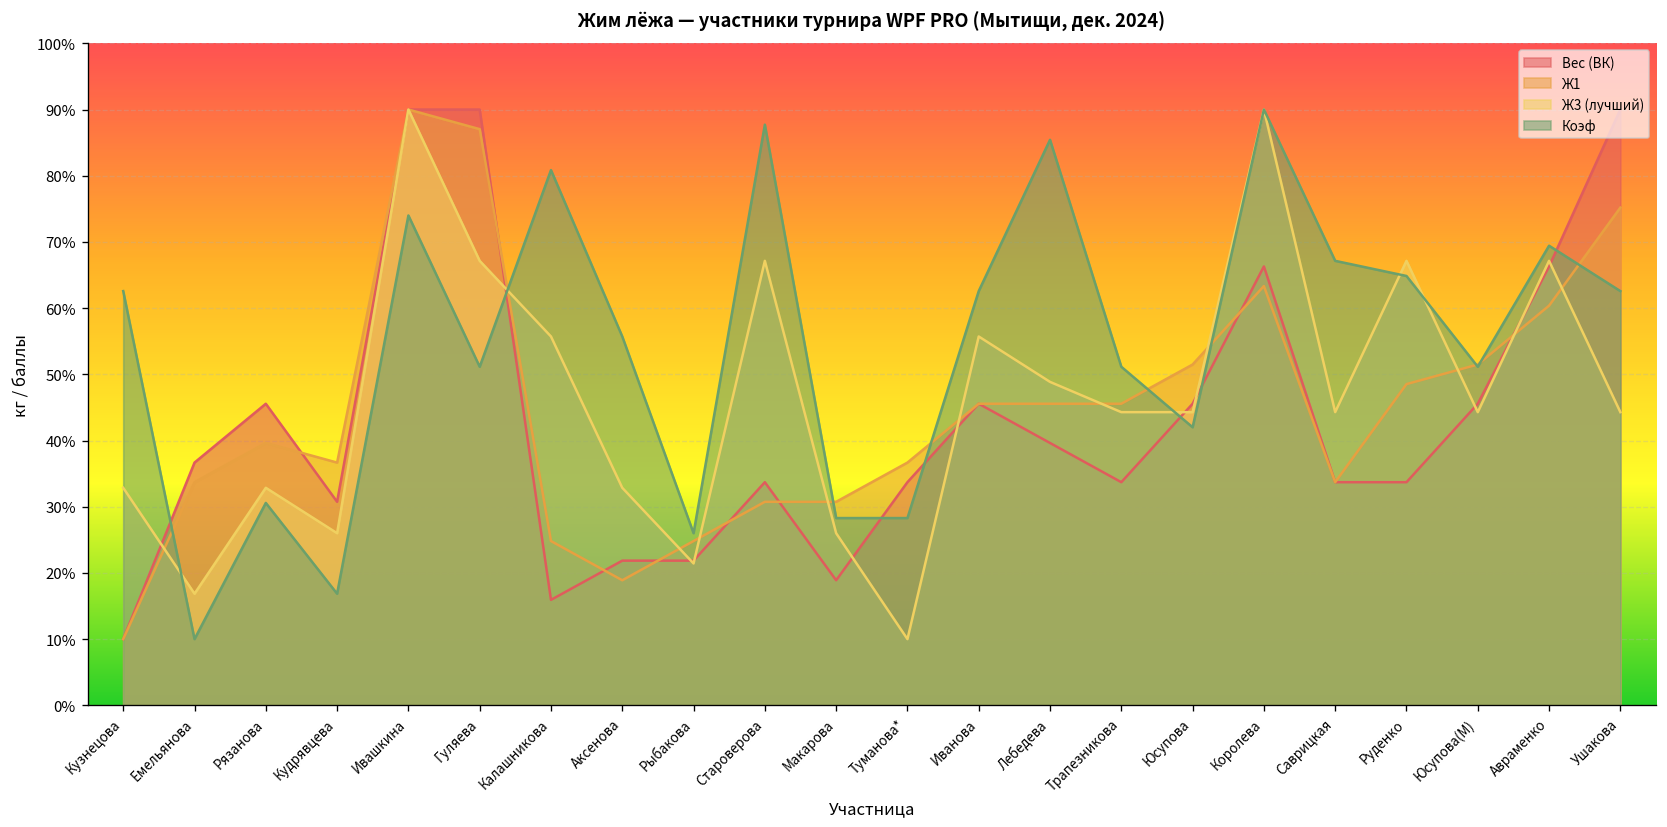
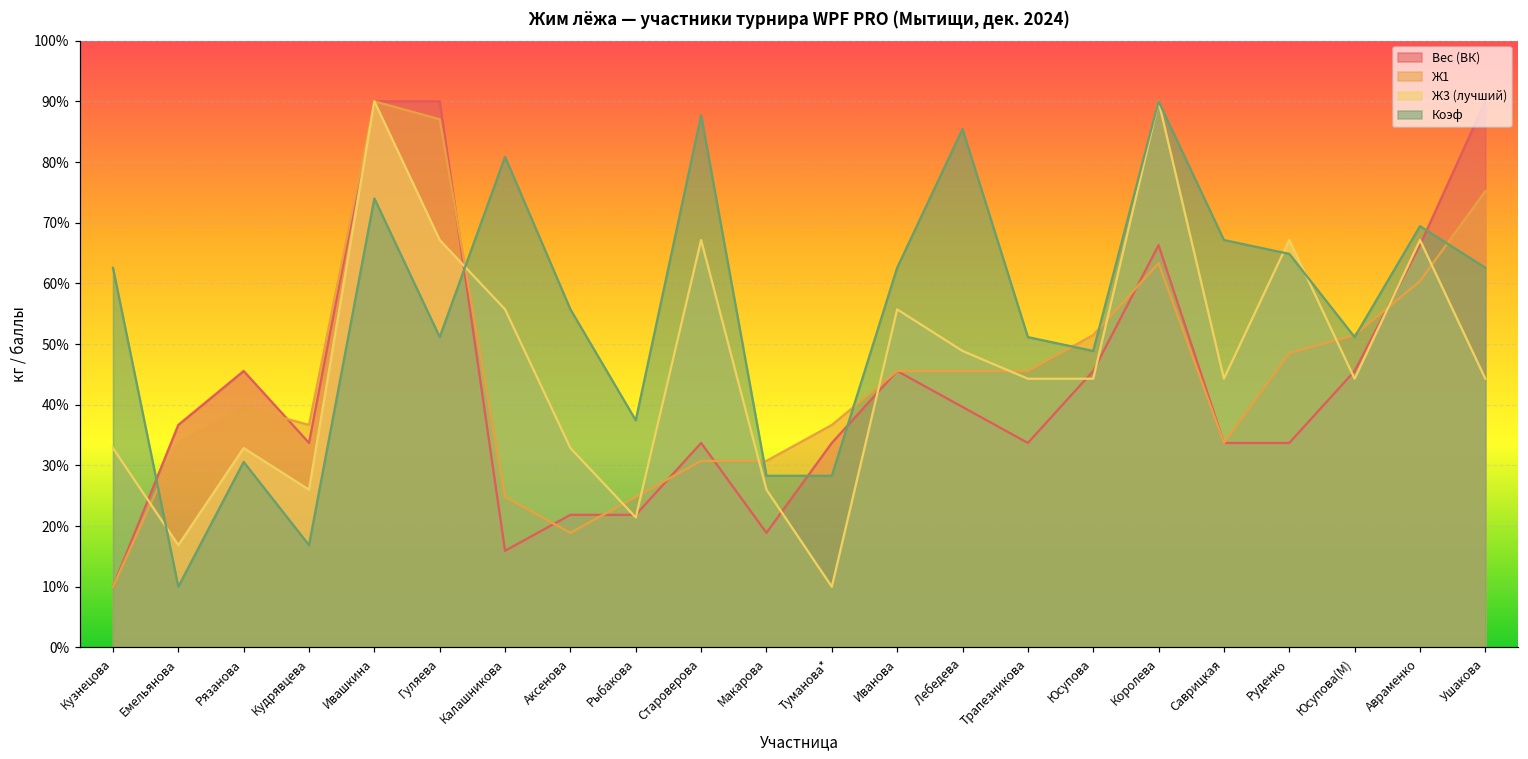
Вес (ВК), Кудрявцева: 31% -> 34%
Коэф, Рыбакова: 26% -> 37%
Коэф, Юсупова: 42% -> 49%
